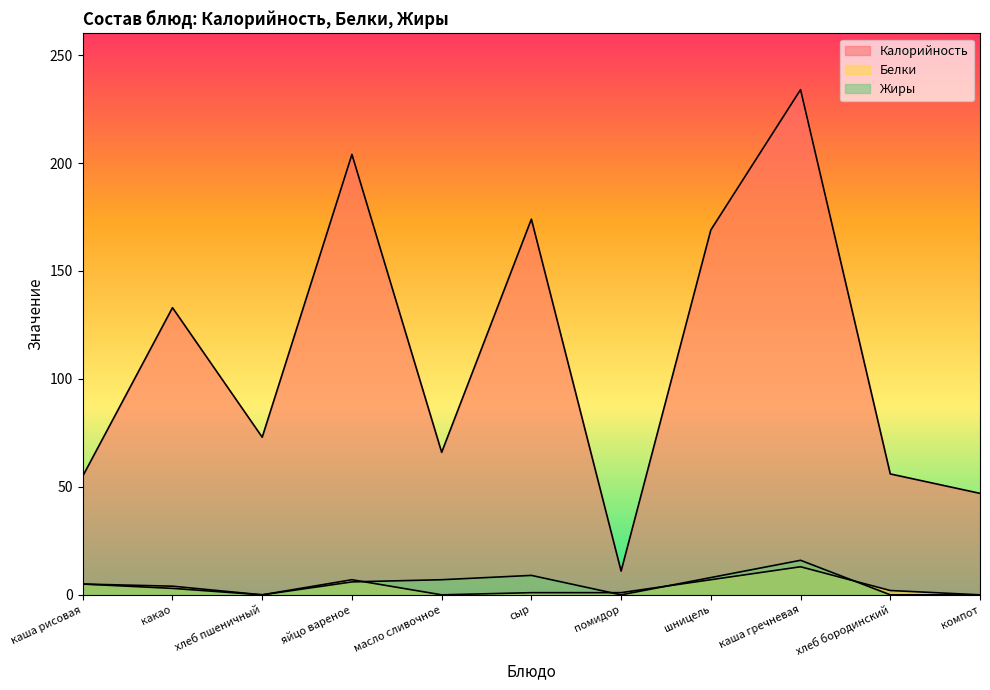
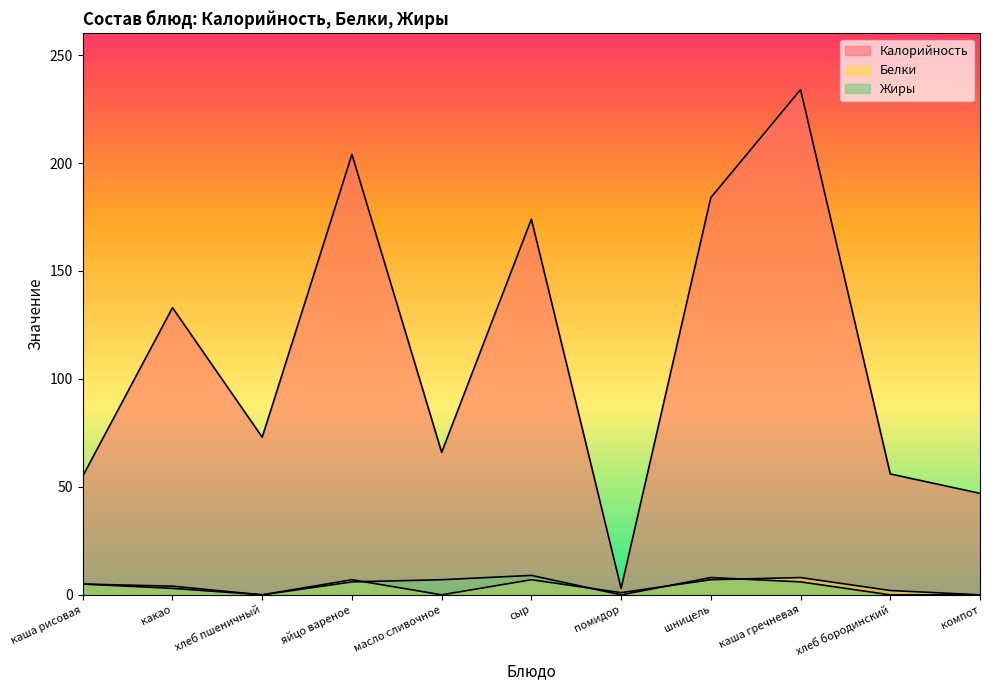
Белки, сыр: 1 -> 7
Калорийность, помидор: 11 -> 3
Калорийность, шницель: 169 -> 184
Белки, каша гречневая: 13 -> 8
Жиры, каша гречневая: 16 -> 6
